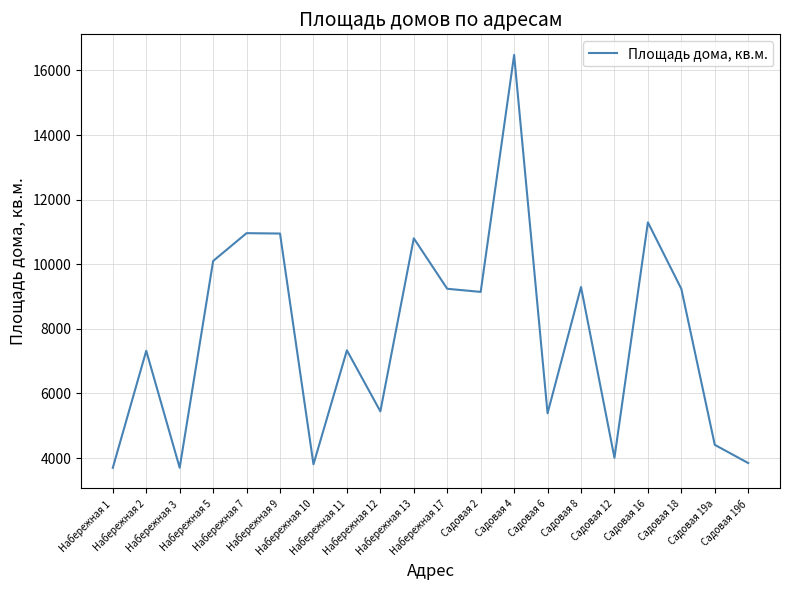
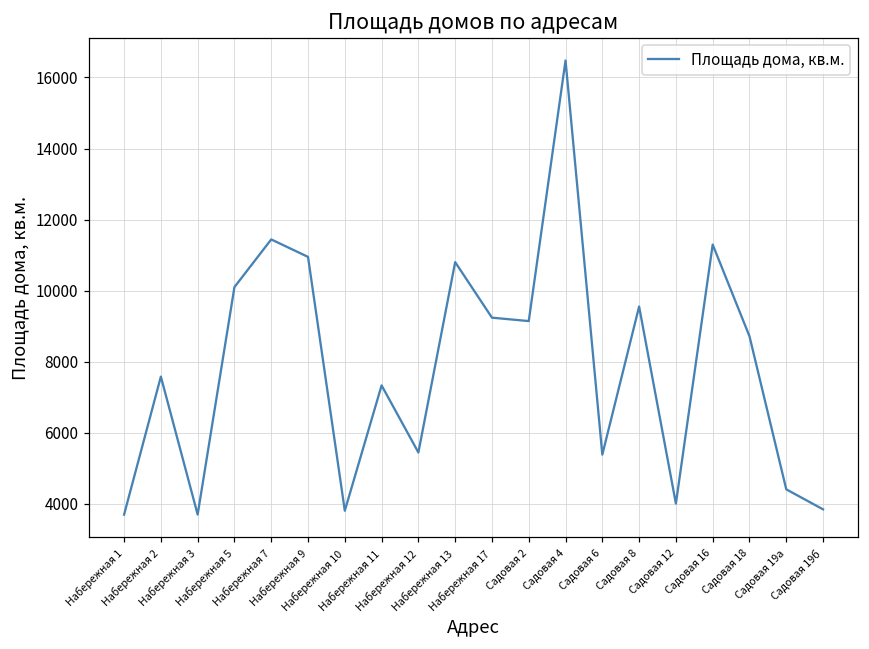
Набережная 2: 7300 -> 7600
Набережная 7: 11000 -> 11400
Садовая 8: 9300 -> 9600
Садовая 18: 9200 -> 8700
